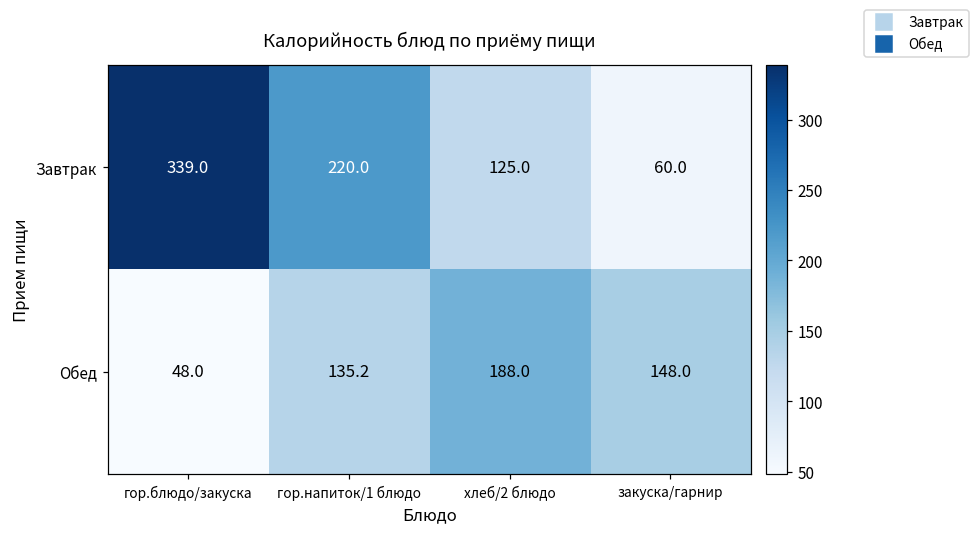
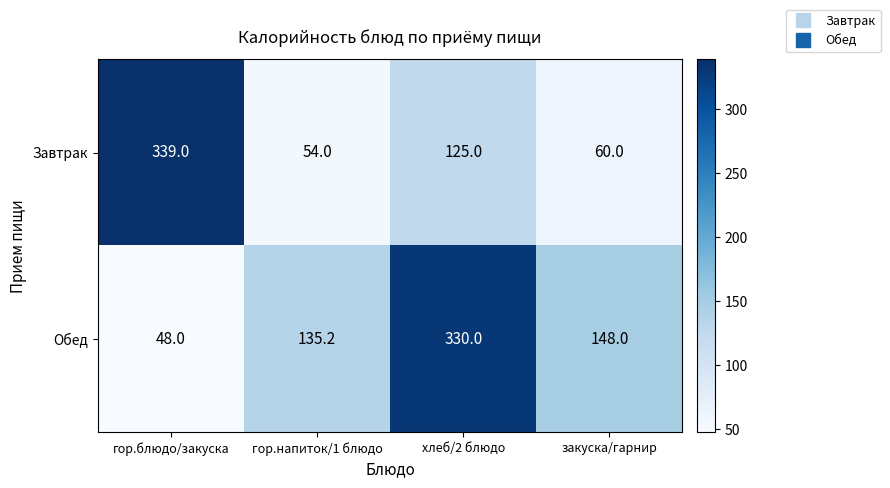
Завтрак, гор.напиток/1 блюдо: 220.0 -> 54.0
Обед, хлеб/2 блюдо: 188.0 -> 330.0
